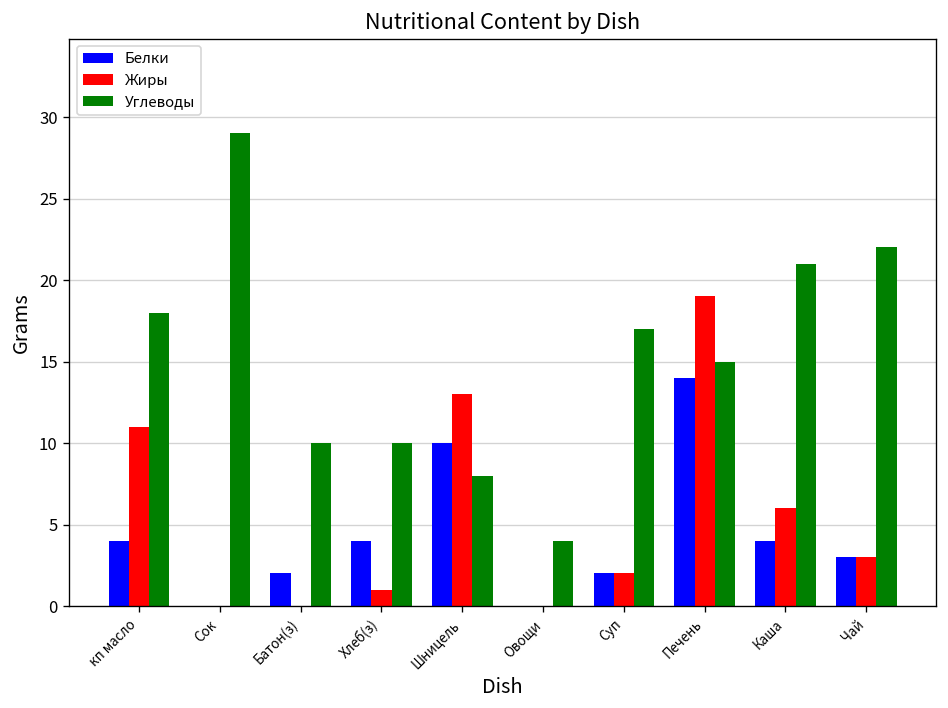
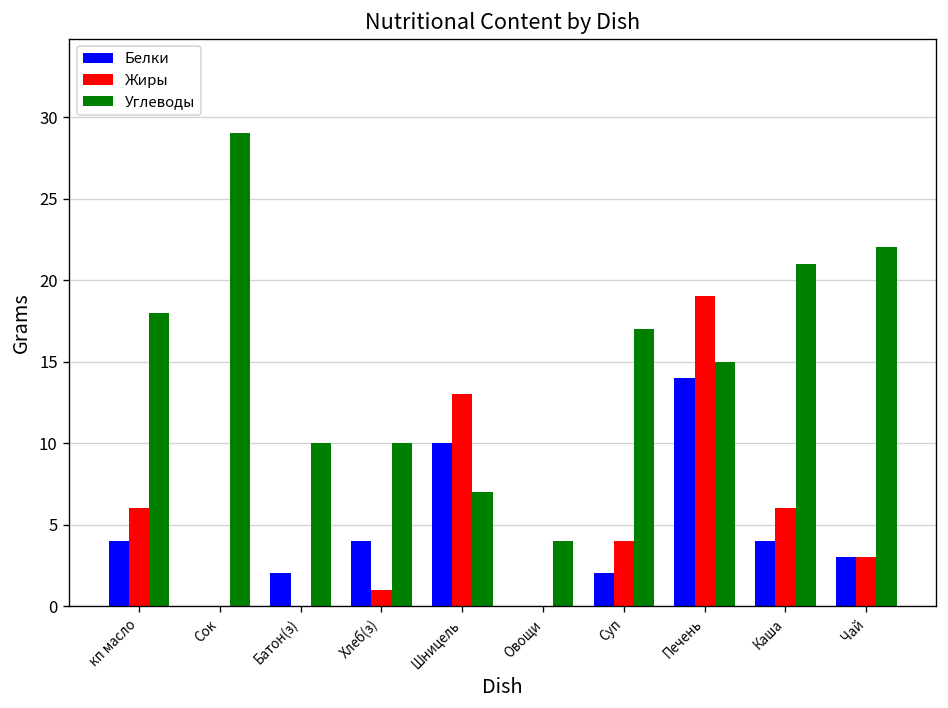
Жиры, кп масло: 11 -> 6
Углеводы, Шницель: 8 -> 7
Жиры, Суп: 2 -> 4
